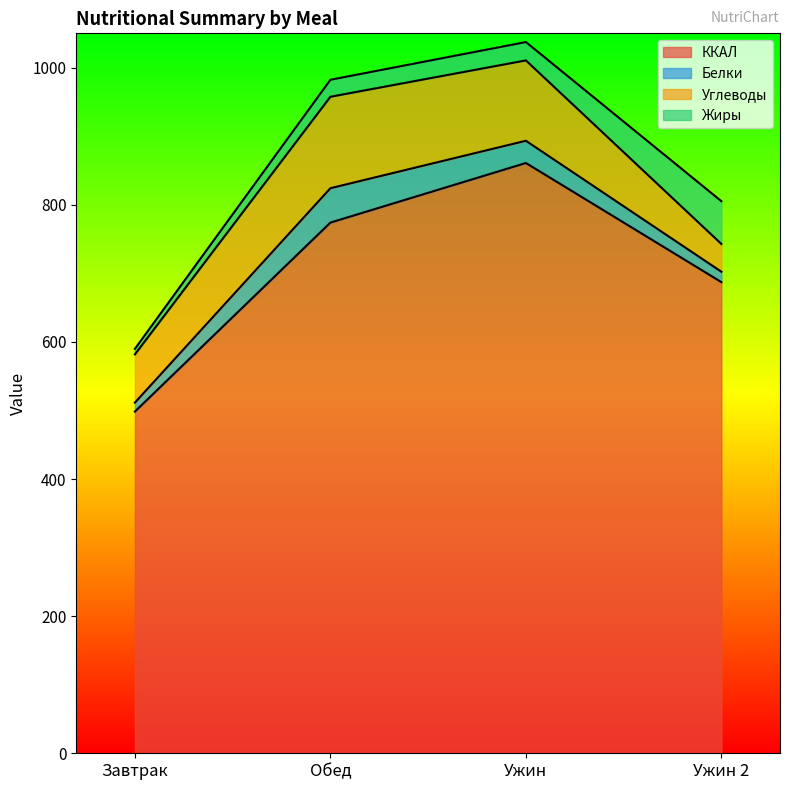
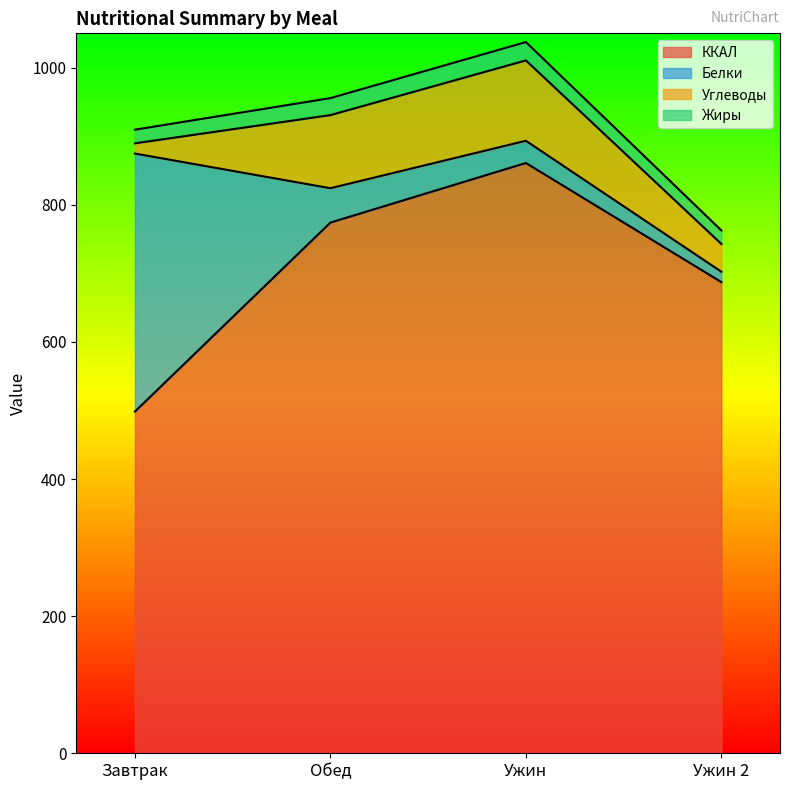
Белки, Завтрак: 10 -> 380
Углеводы, Завтрак: 70 -> 10
Жиры, Завтрак: 10 -> 20
Углеводы, Обед: 130 -> 110
Жиры, Ужин 2: 60 -> 20
